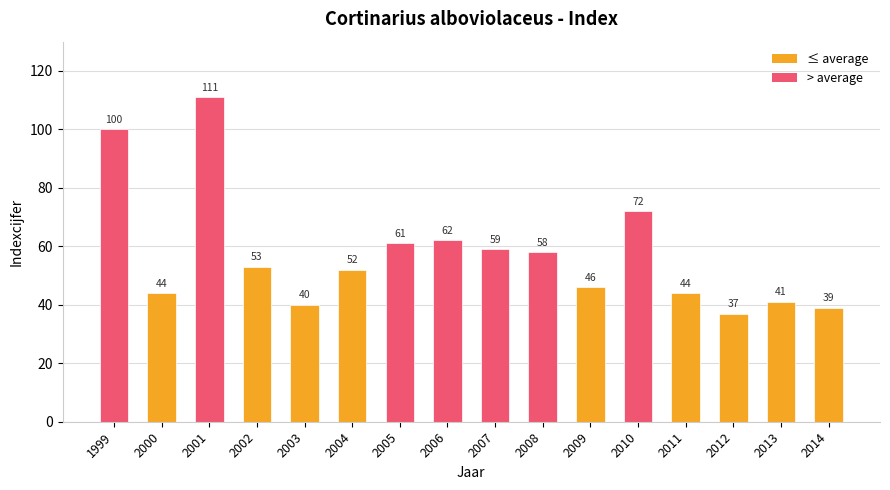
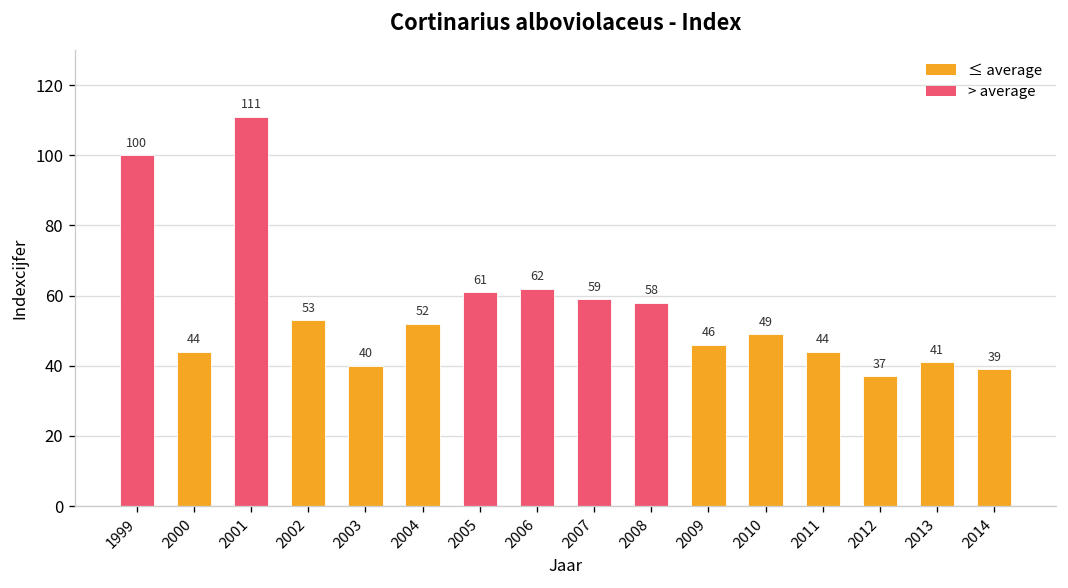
2010: 72 -> 49
